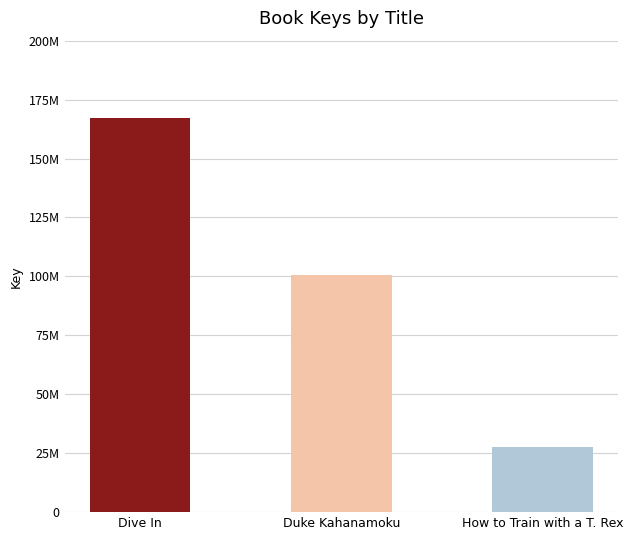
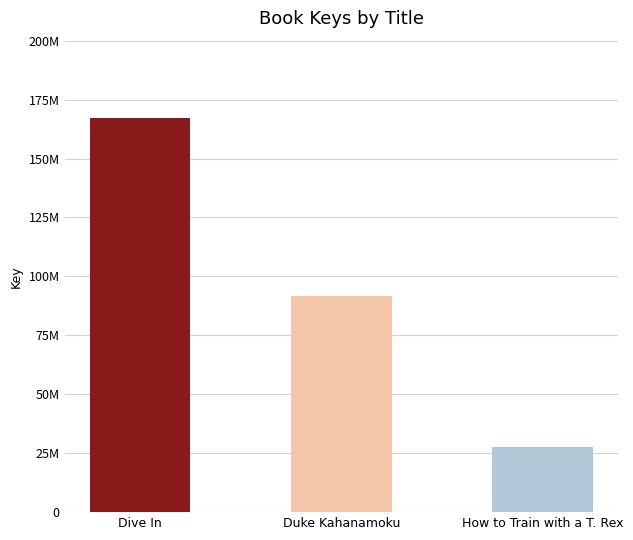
Duke Kahanamoku: 100000000 -> 92000000
